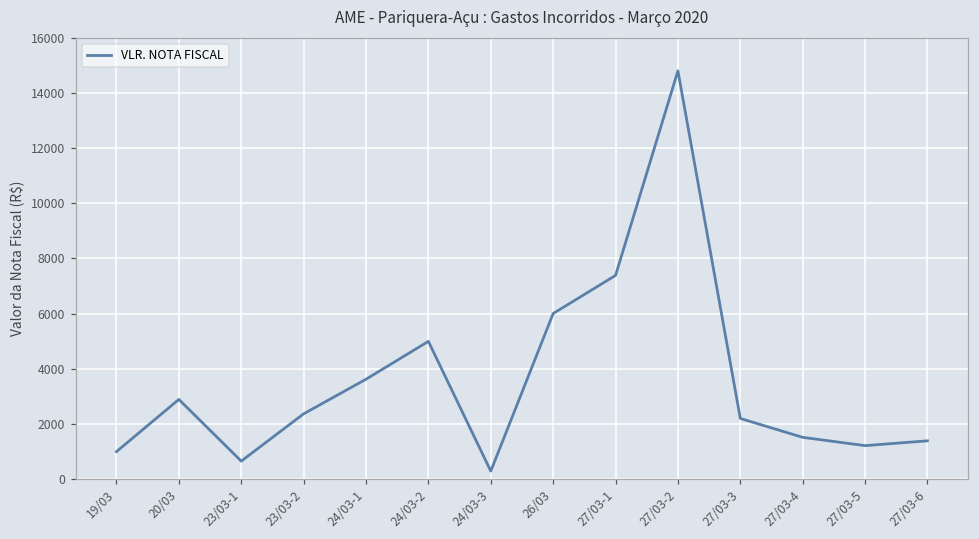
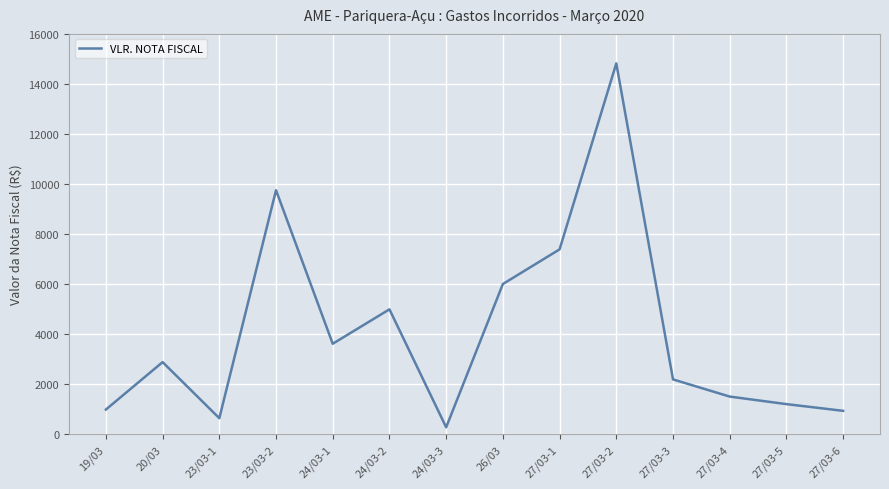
23/03-2: 2400 -> 9800
27/03-6: 1400 -> 900
